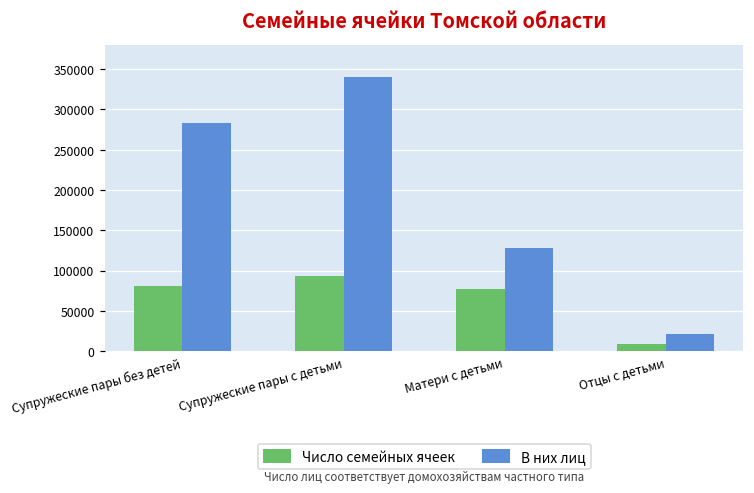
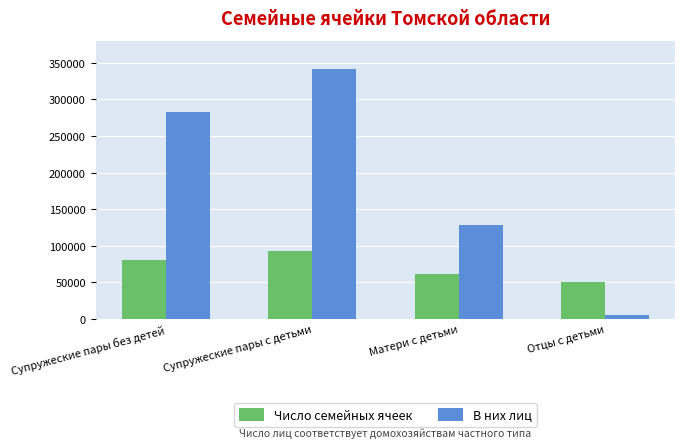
Число семейных ячеек, Матери с детьми: 80000 -> 60000
Число семейных ячеек, Отцы с детьми: 10000 -> 50000
В них лиц, Отцы с детьми: 20000 -> 10000
